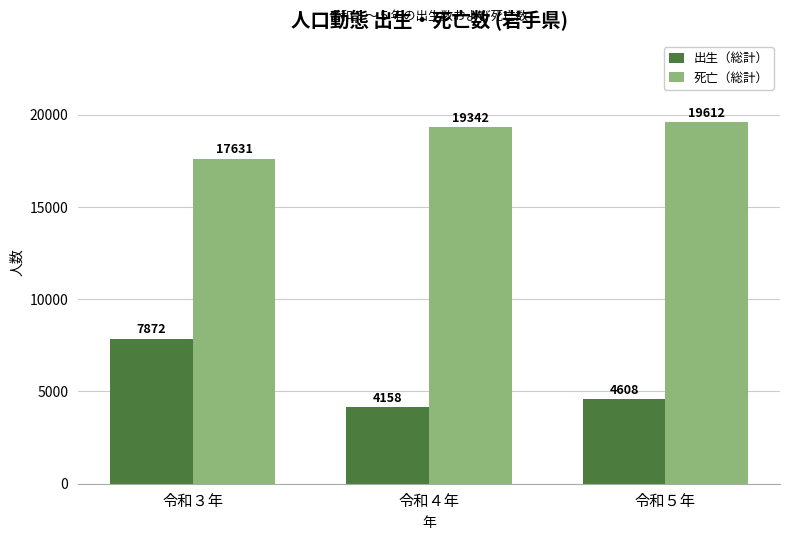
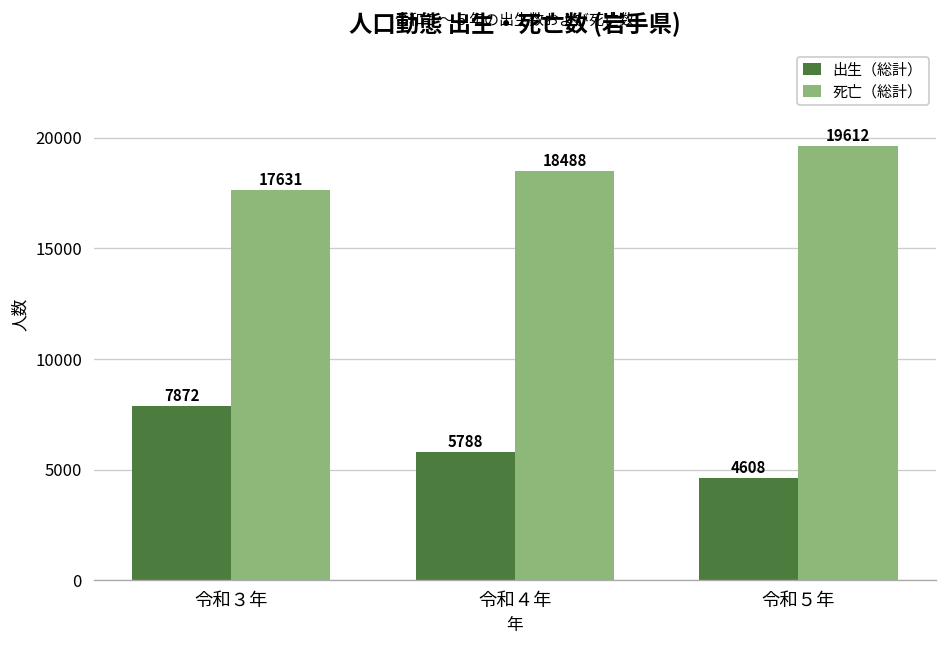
出生（総計）, 令和４年: 4158 -> 5788
死亡（総計）, 令和４年: 19342 -> 18488
